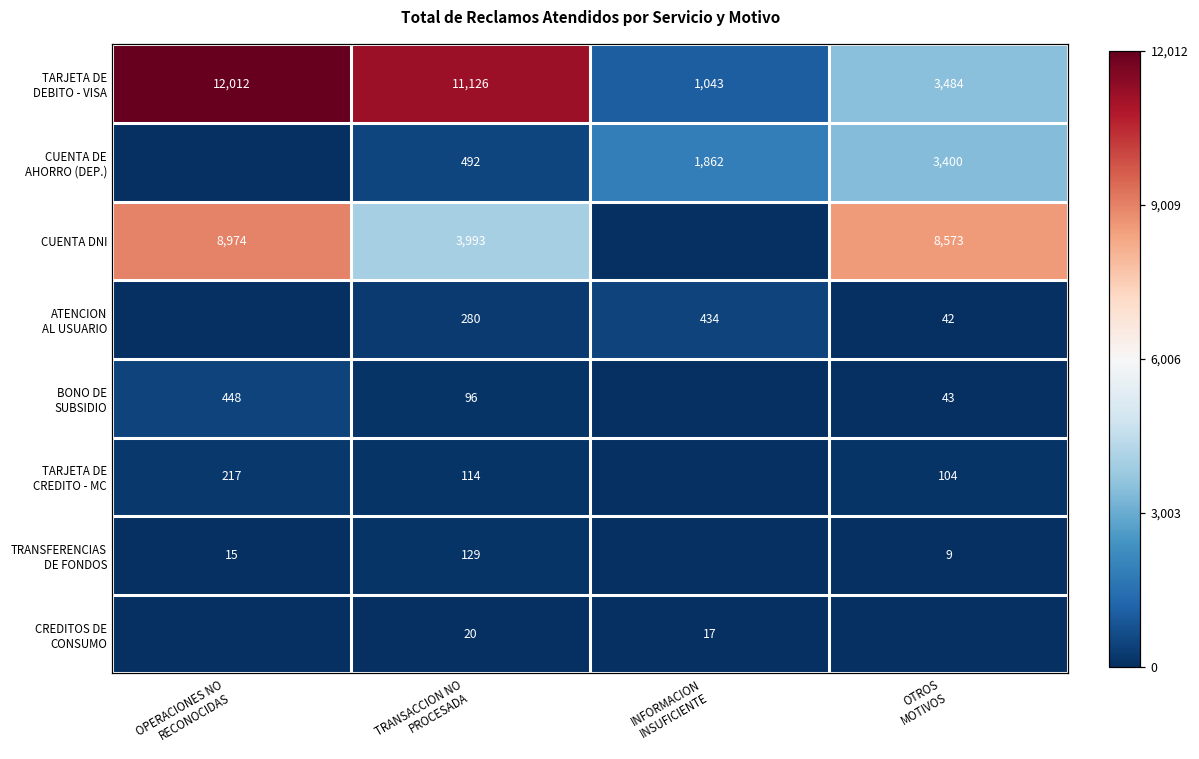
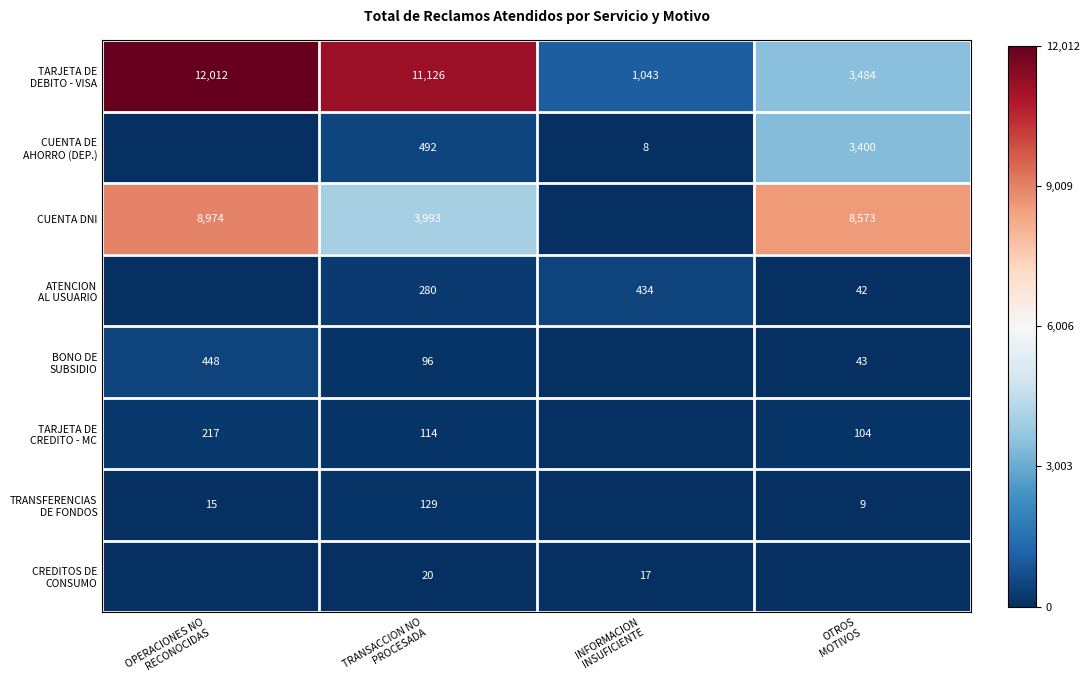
CUENTA DE AHORRO (DEP.), INFORMACION INSUFICIENTE: 1,862 -> 8
